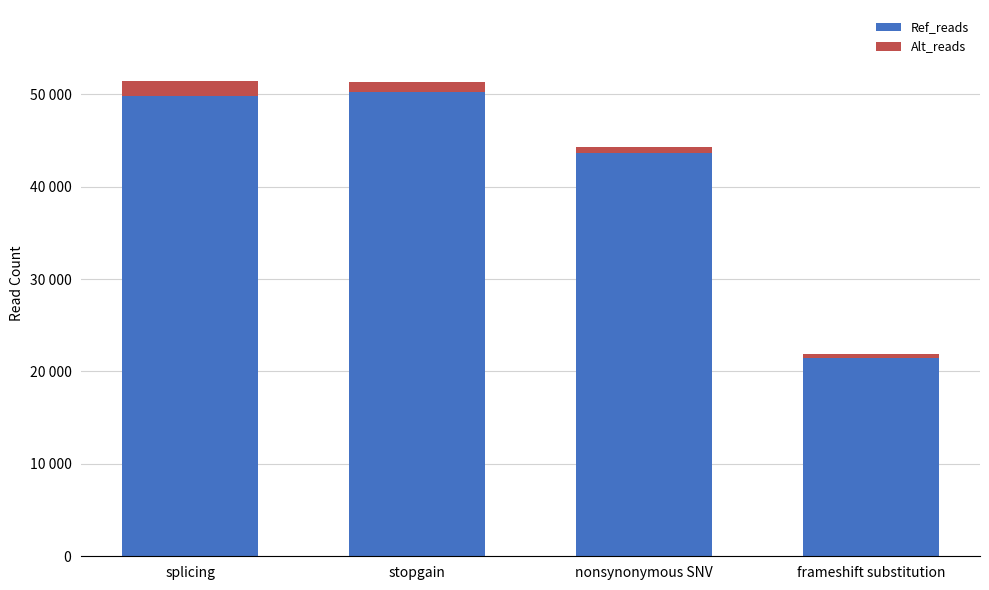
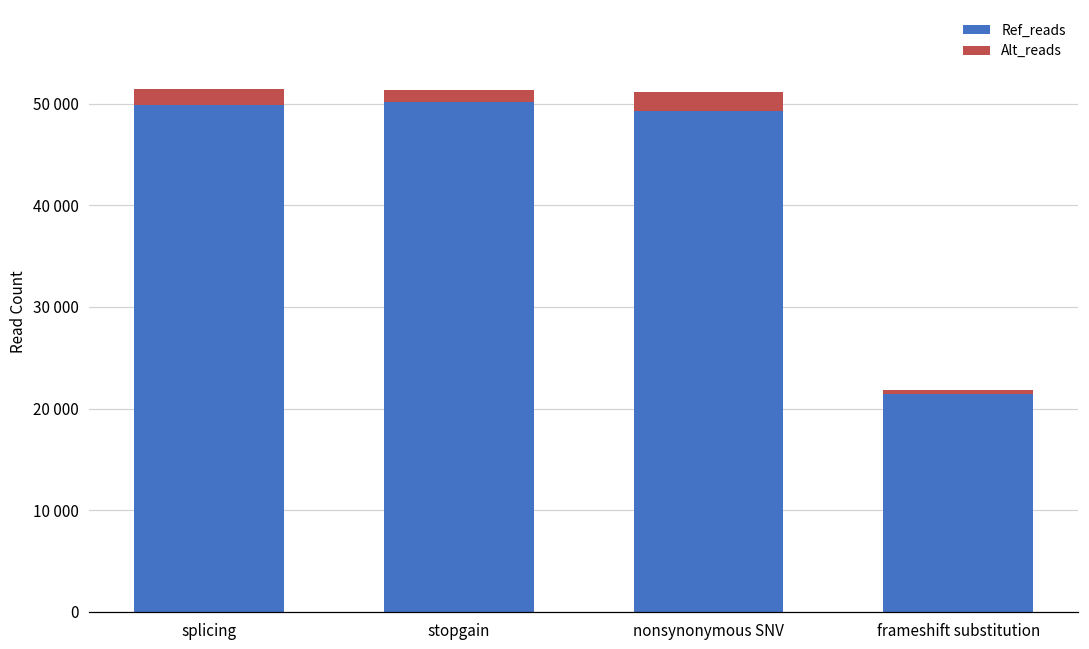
Ref_reads, nonsynonymous SNV: 44000 -> 49000
Alt_reads, nonsynonymous SNV: 1000 -> 2000
